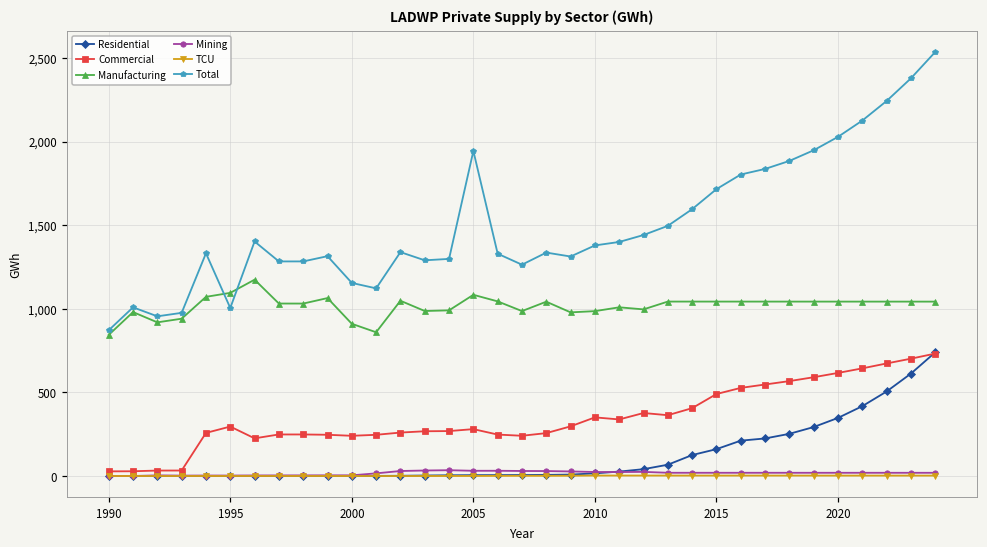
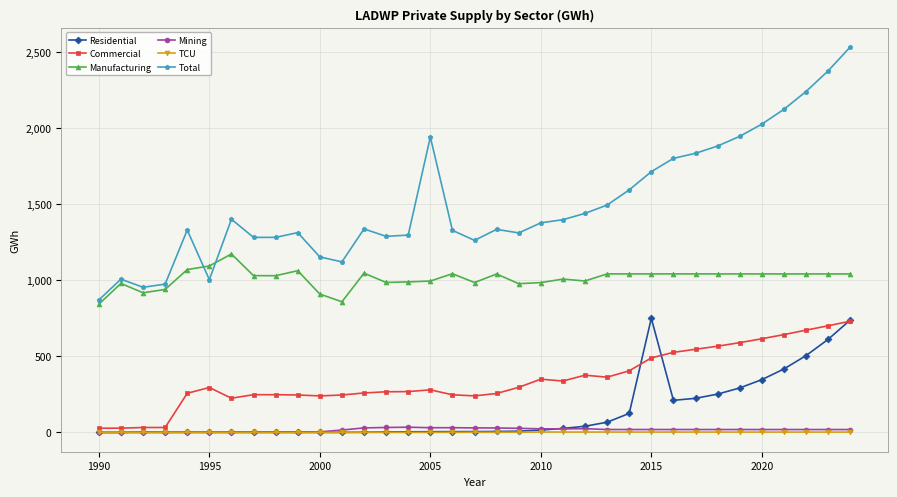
Manufacturing, 2005: 1,080 -> 1,000
Residential, 2015: 160 -> 750
